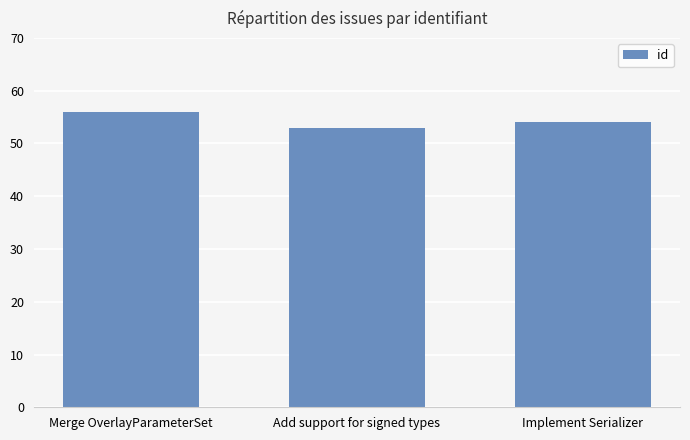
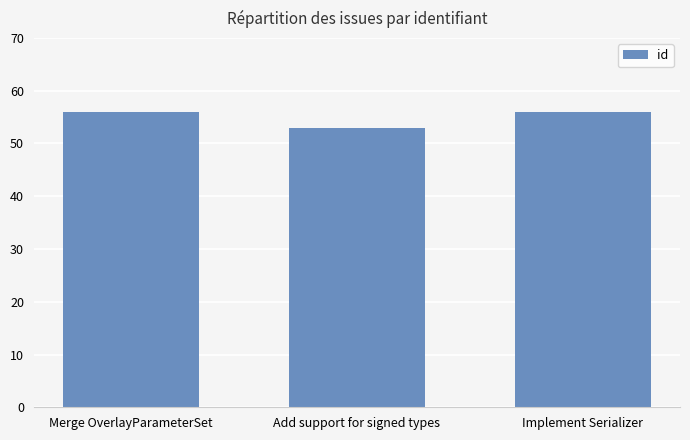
Implement Serializer: 54 -> 56
